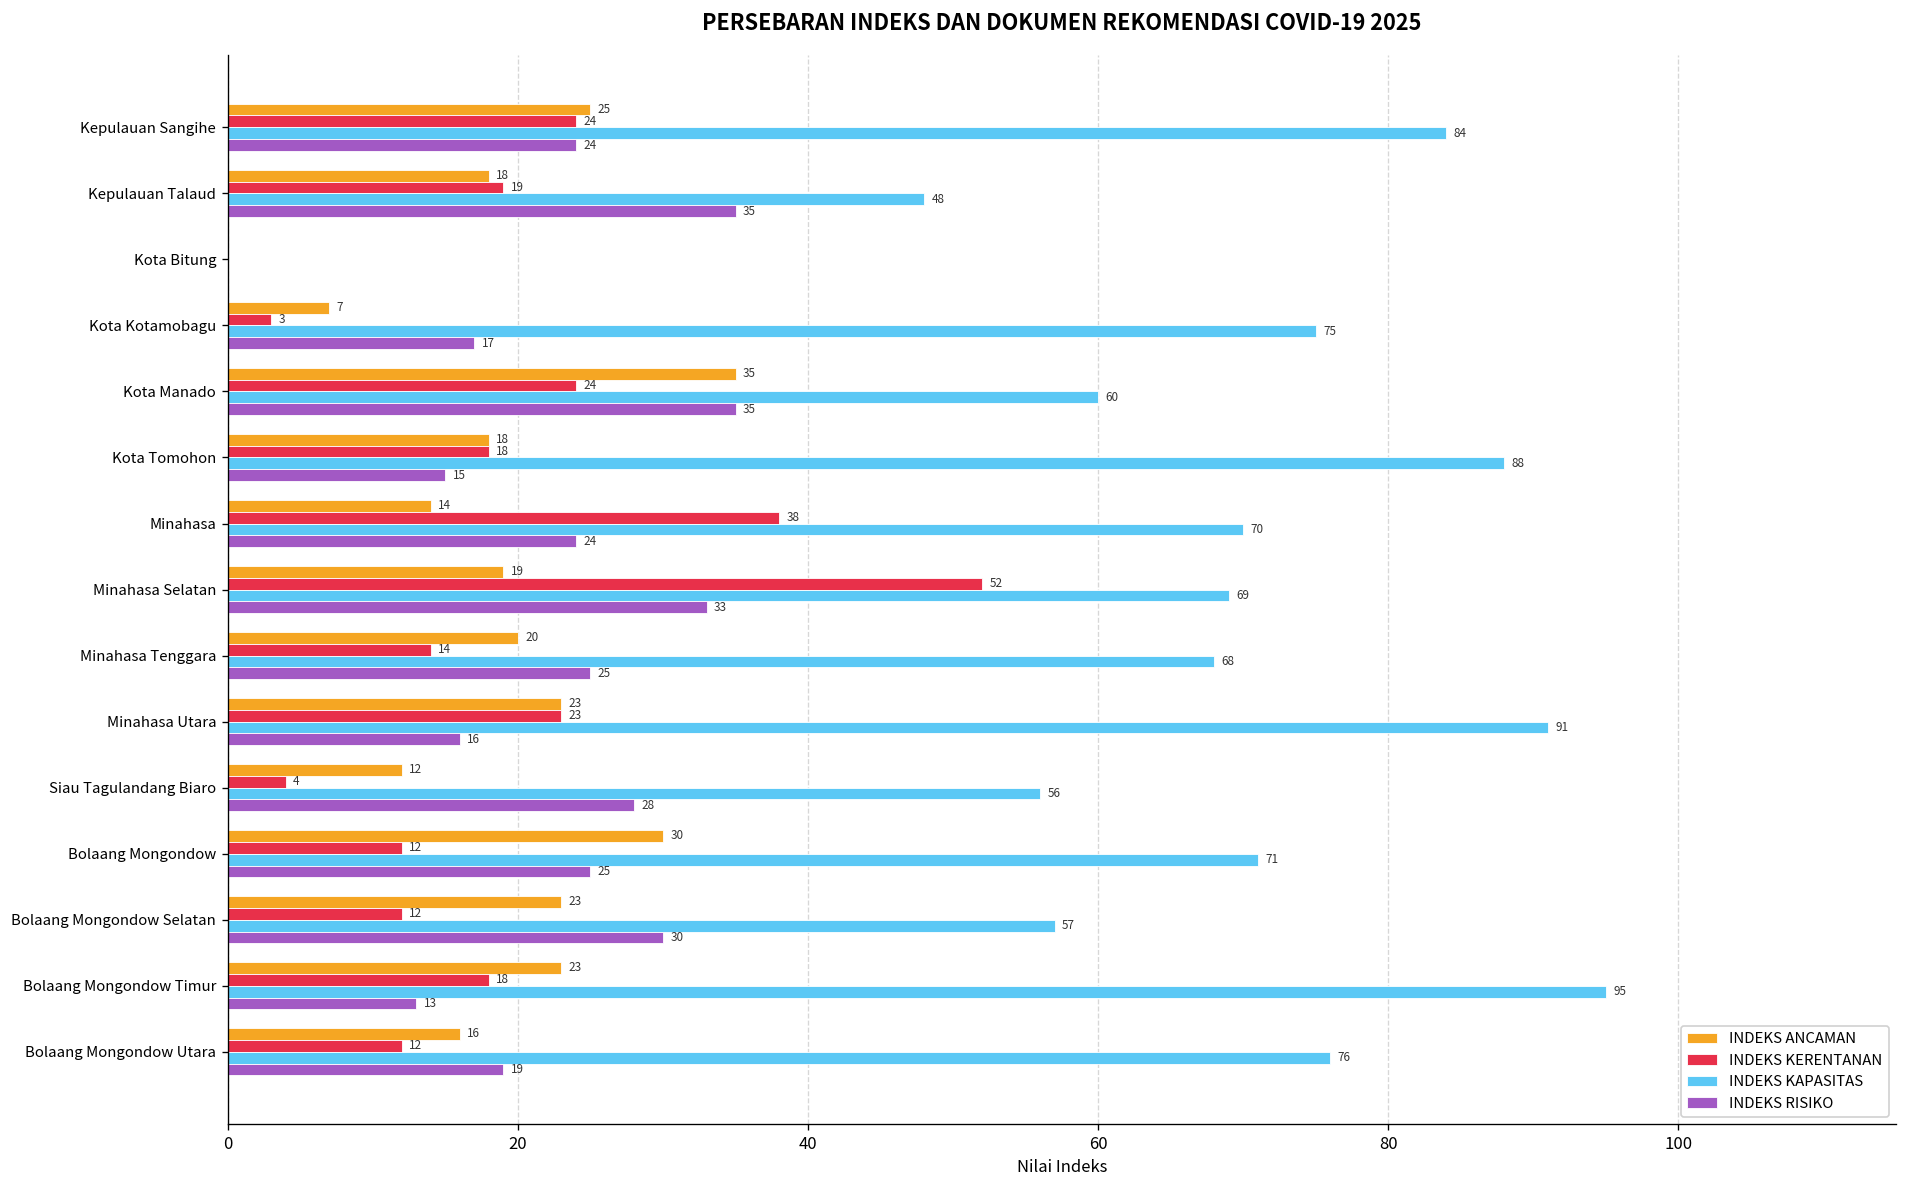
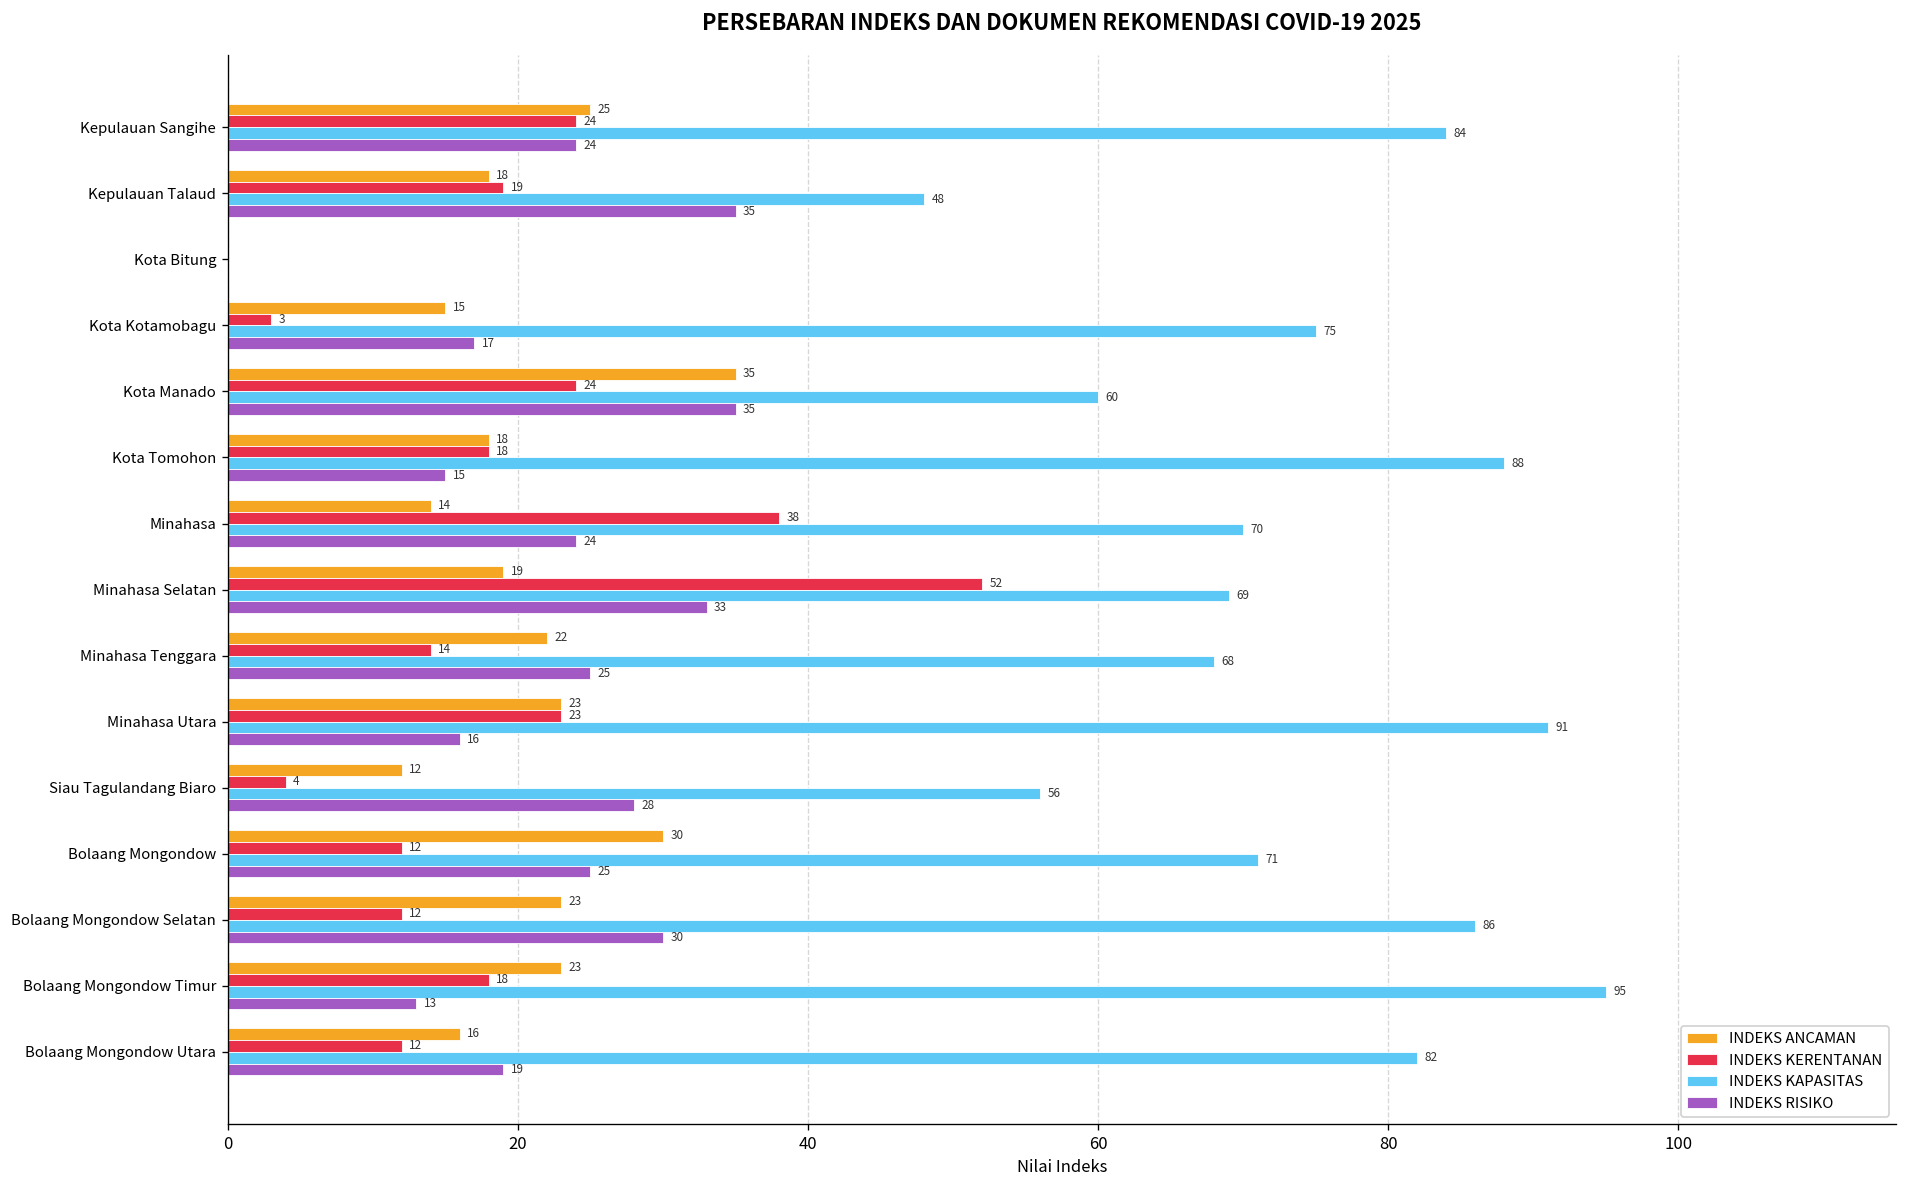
INDEKS ANCAMAN, Kota Kotamobagu: 7 -> 15
INDEKS ANCAMAN, Minahasa Tenggara: 20 -> 22
INDEKS KAPASITAS, Bolaang Mongondow Selatan: 57 -> 86
INDEKS KAPASITAS, Bolaang Mongondow Utara: 76 -> 82
